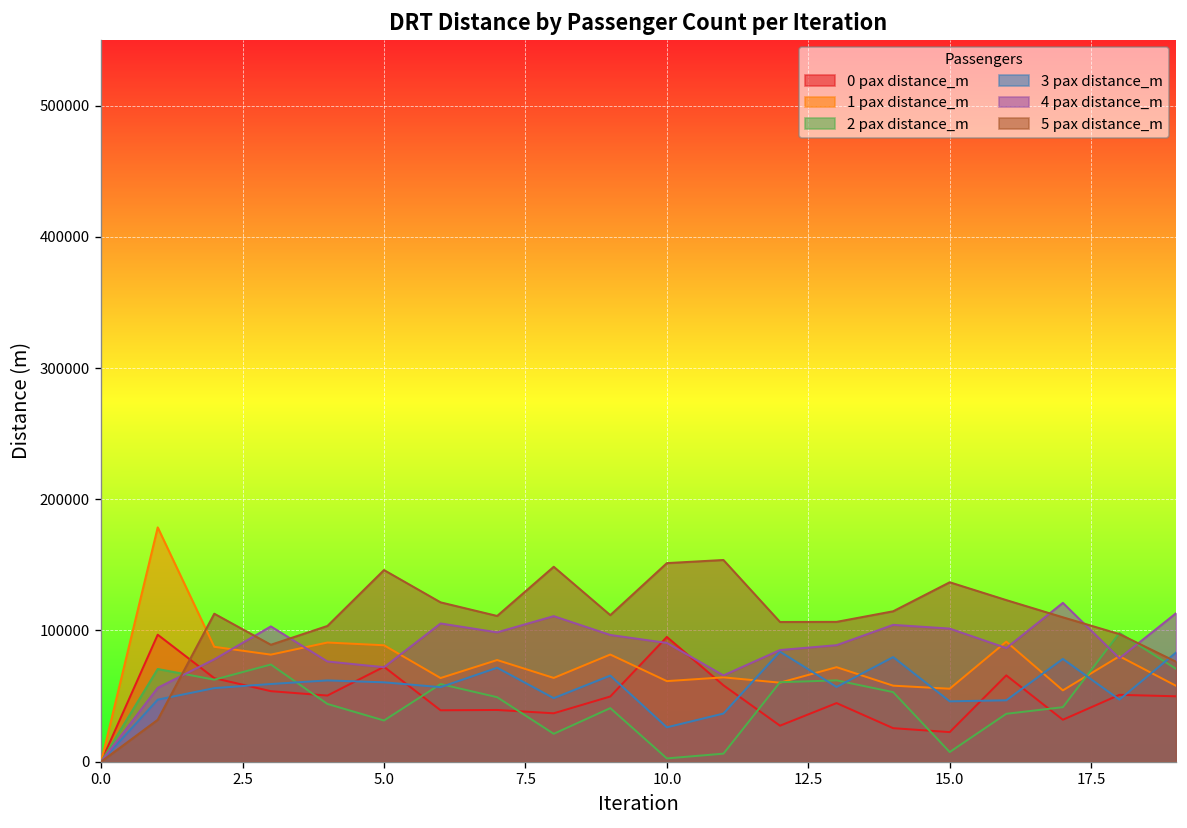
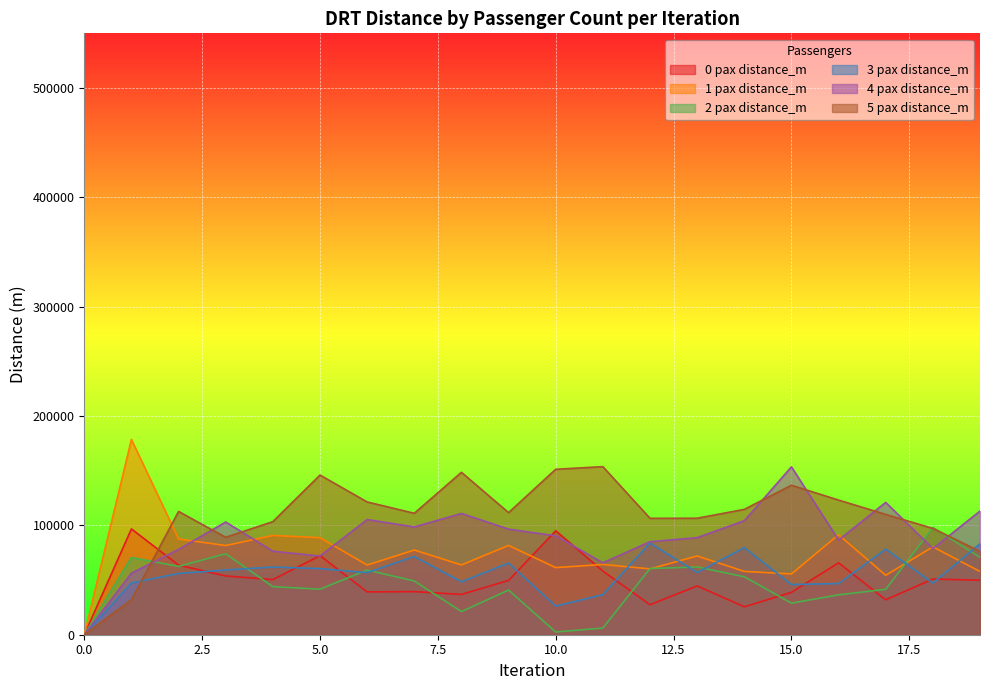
2 pax distance_m, 5.0: 31000 -> 42000
0 pax distance_m, 15.0: 23000 -> 39000
2 pax distance_m, 15.0: 7000 -> 29000
4 pax distance_m, 15.0: 101000 -> 154000
